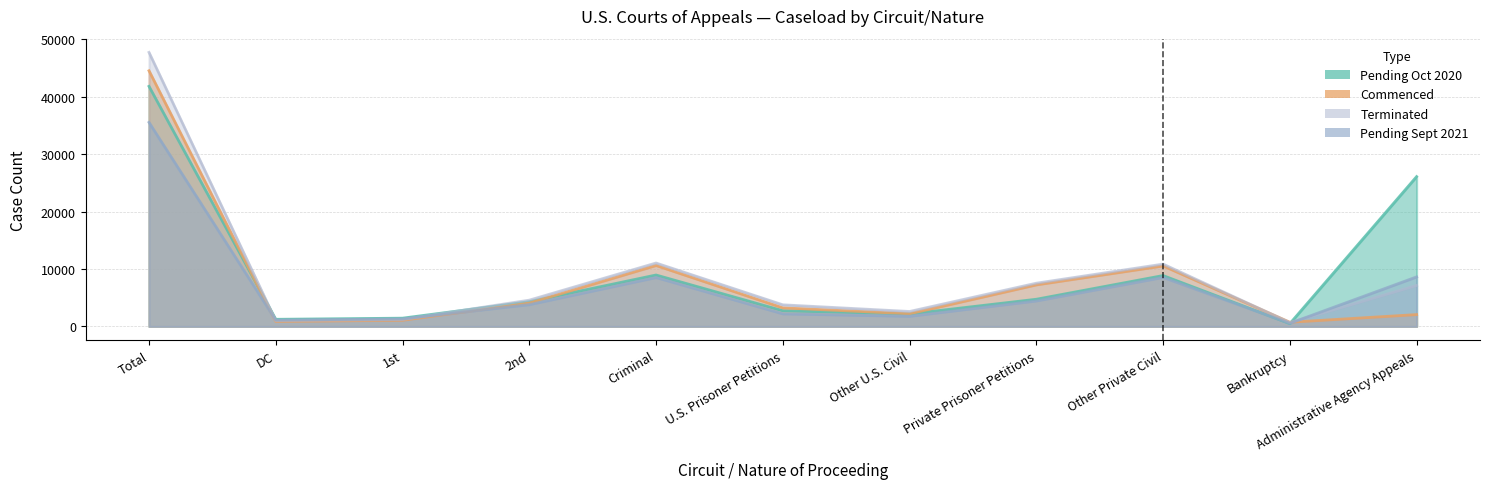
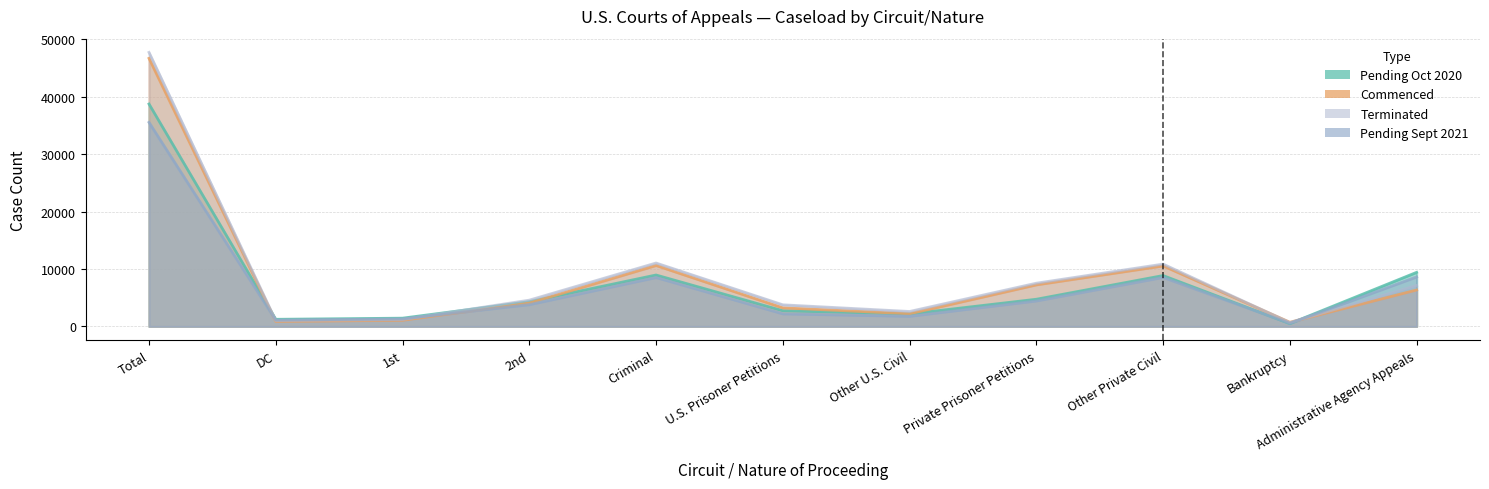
Pending Oct 2020, Total: 42000 -> 39000
Commenced, Total: 45000 -> 47000
Pending Oct 2020, Administrative Agency Appeals: 26000 -> 9000
Commenced, Administrative Agency Appeals: 2000 -> 6000
